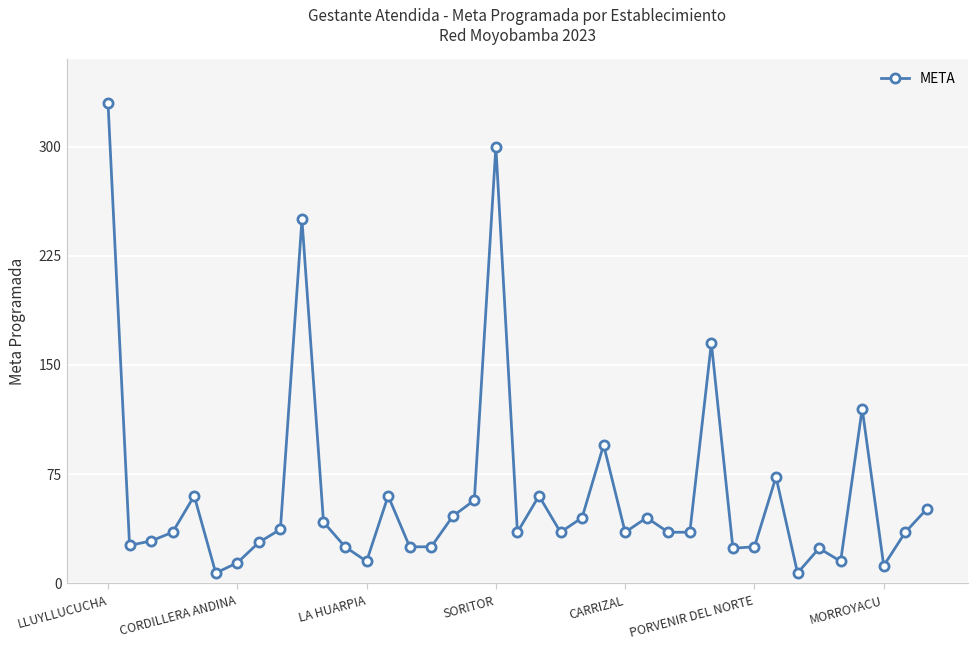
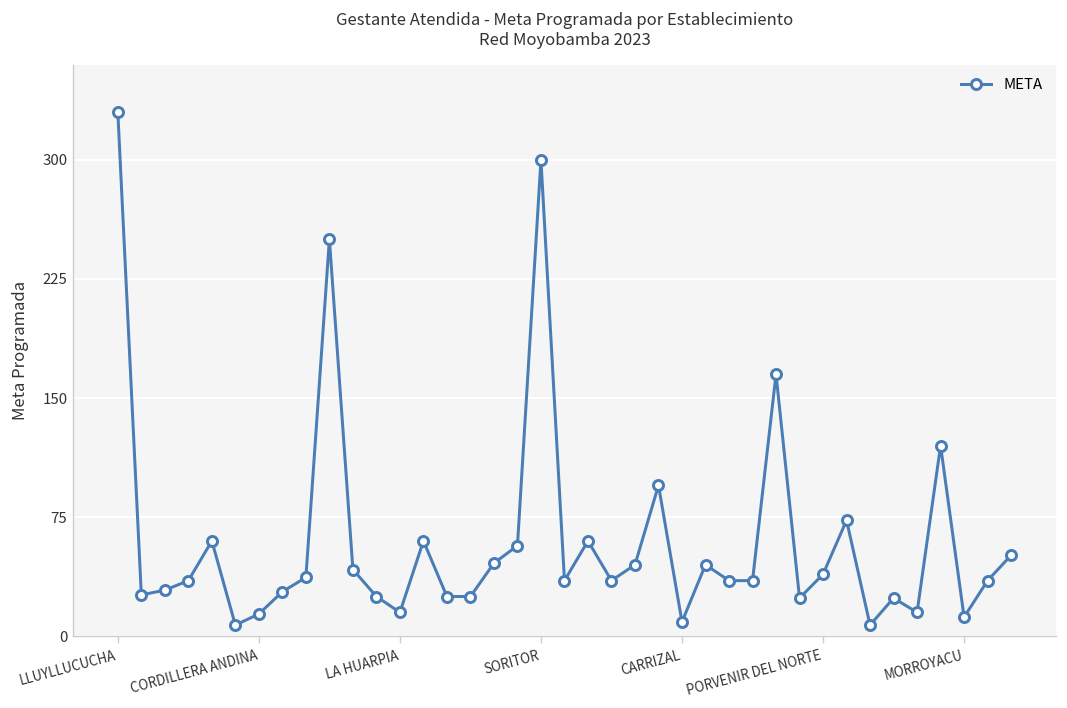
CARRIZAL: 35 -> 9
PORVENIR DEL NORTE: 25 -> 39
